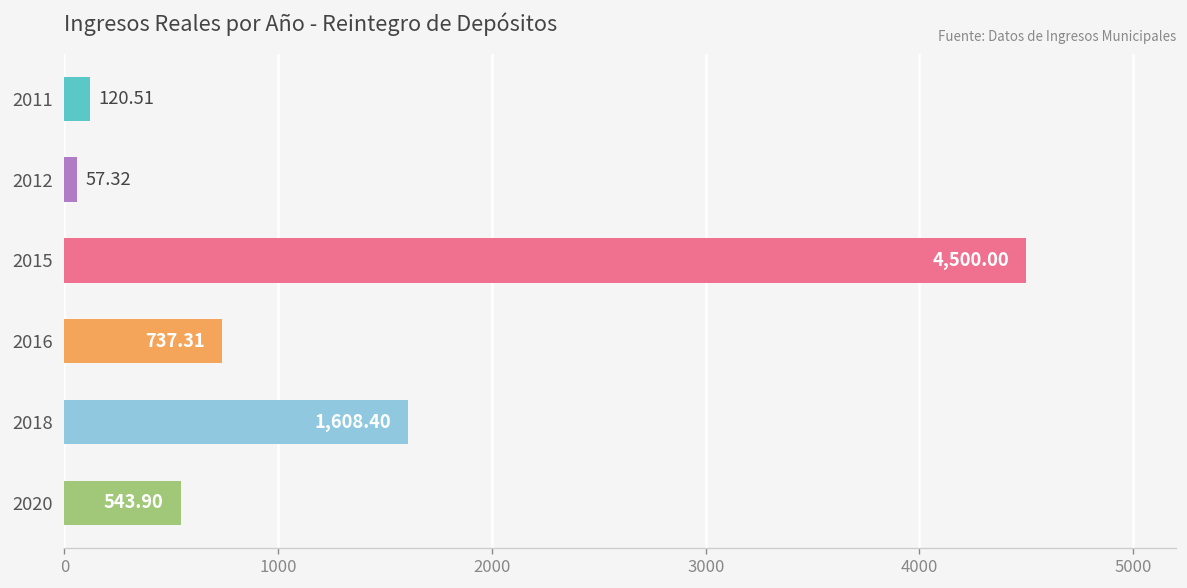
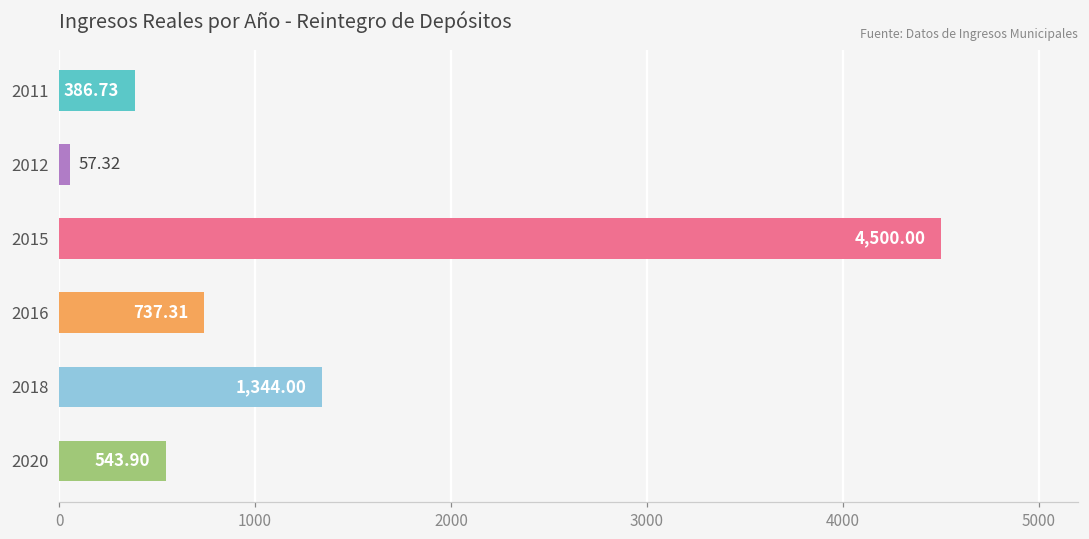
2011: 120.51 -> 386.73
2018: 1,608.40 -> 1,344.00
